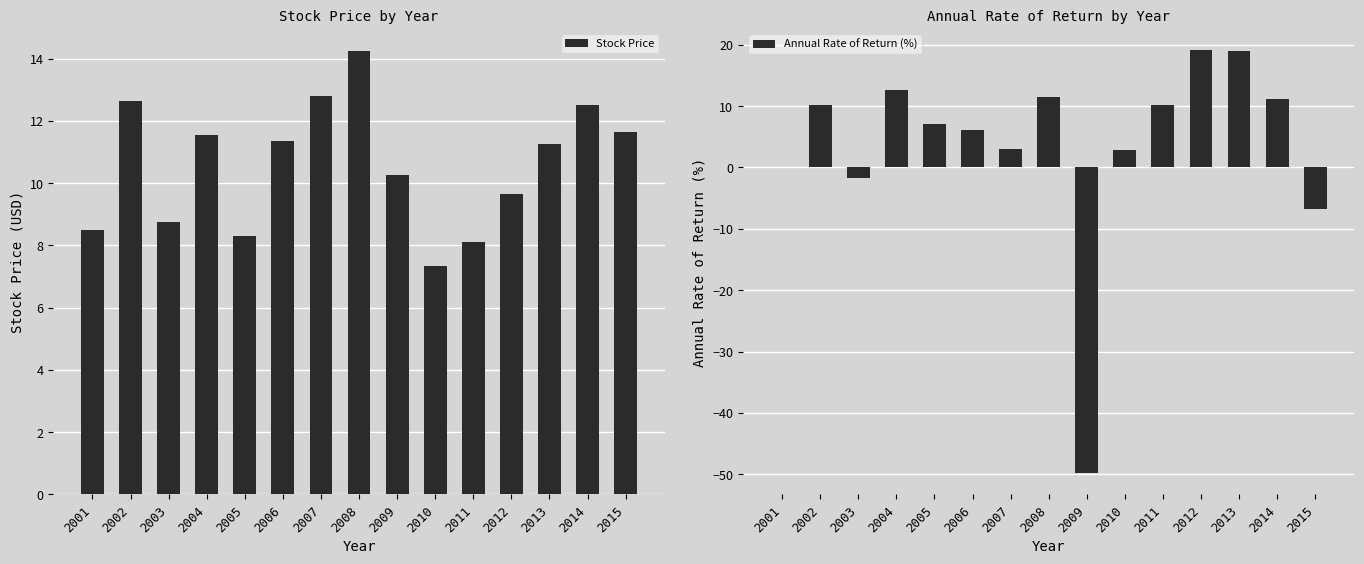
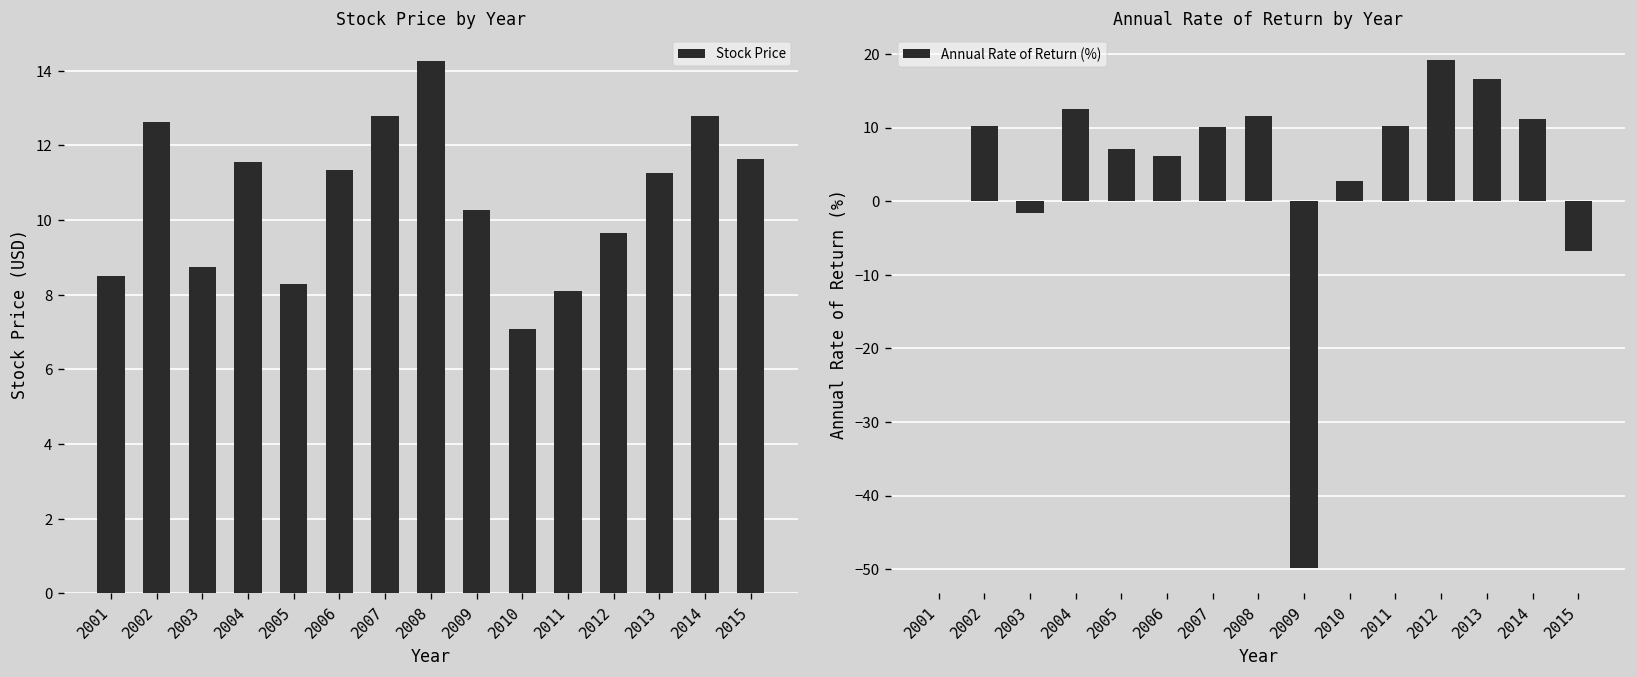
Stock Price by Year, 2010: 7.4 -> 7.1
Stock Price by Year, 2014: 12.5 -> 12.8
Annual Rate of Return by Year, 2007: 3 -> 10
Annual Rate of Return by Year, 2013: 19 -> 17
